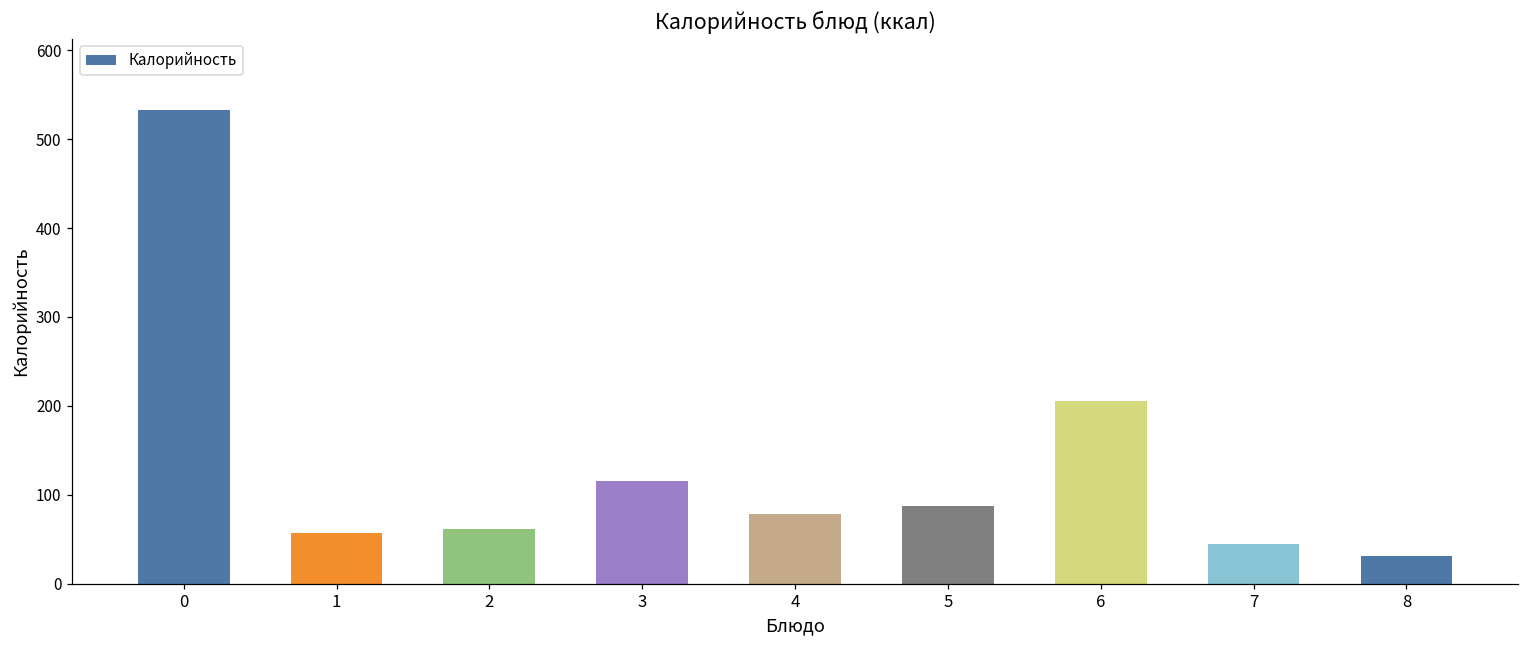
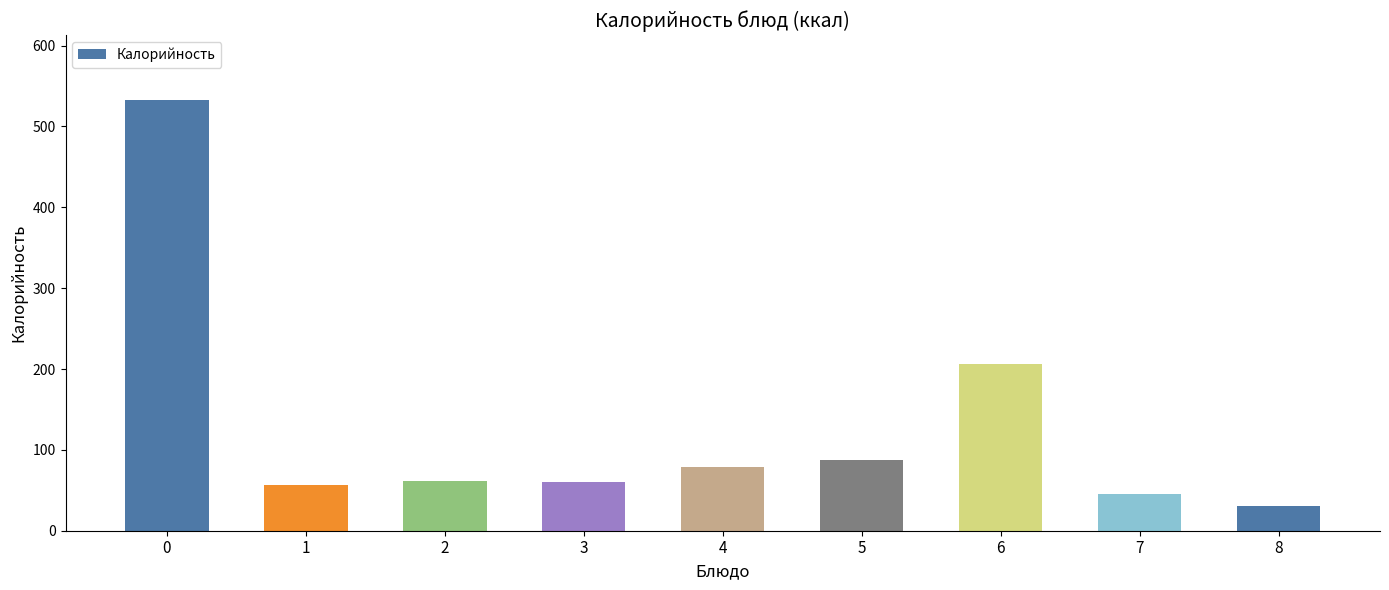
3: 120 -> 60
